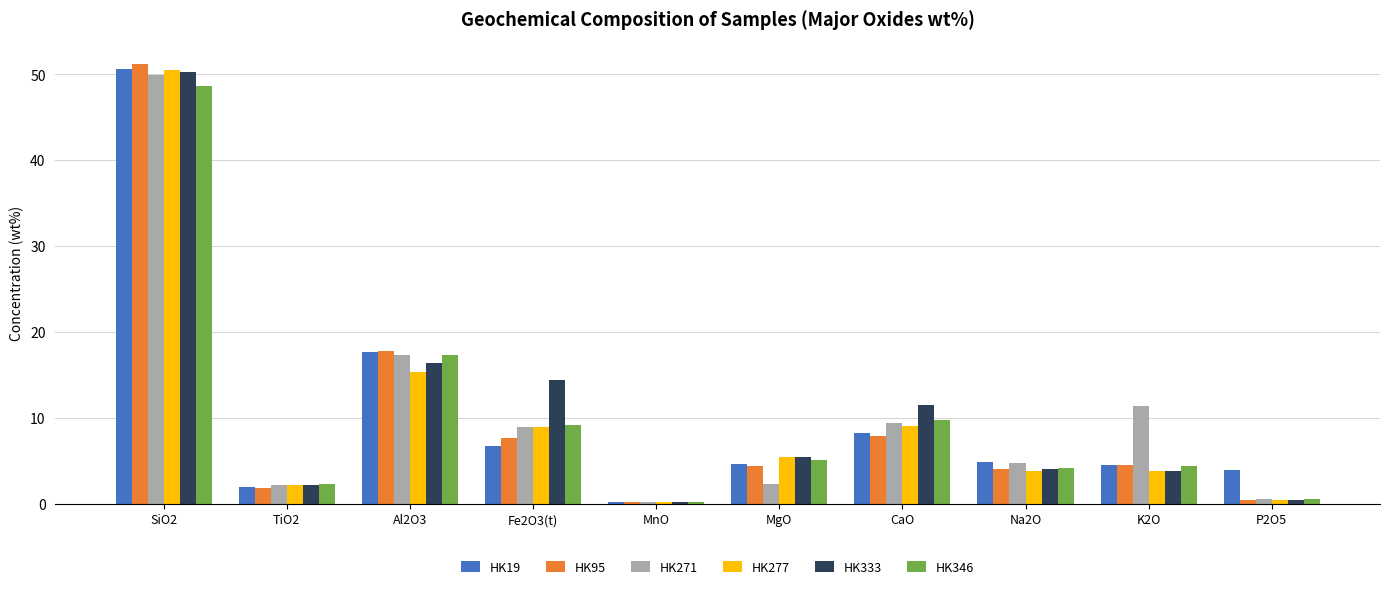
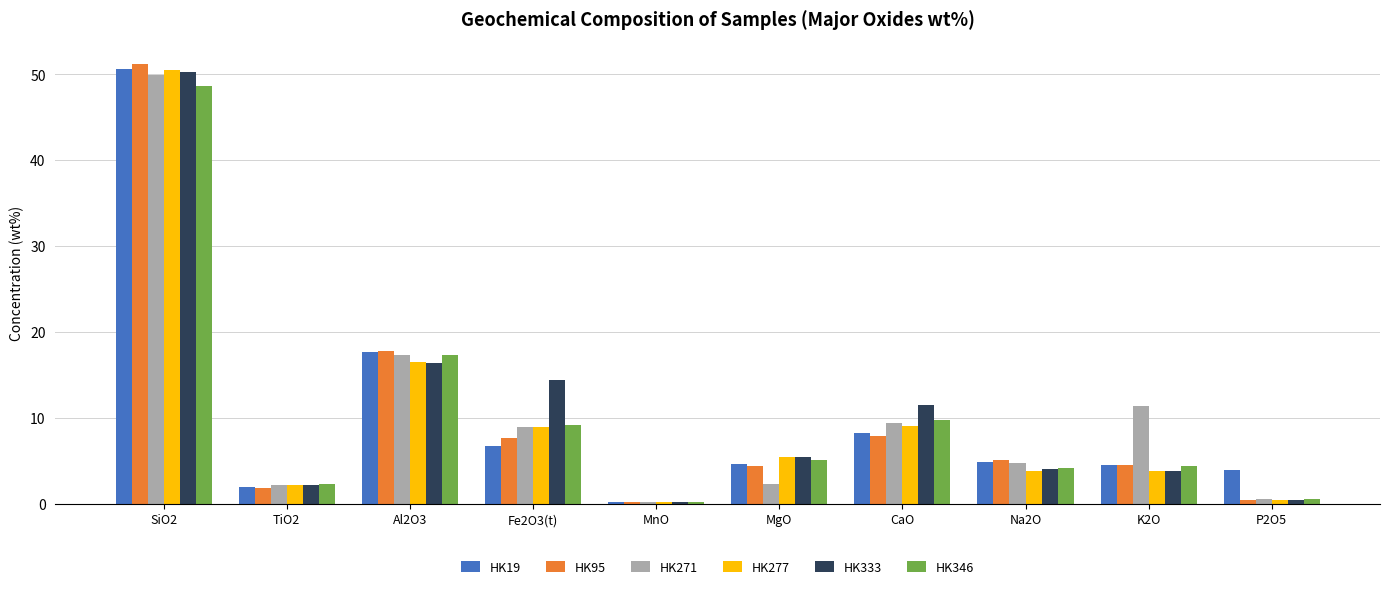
HK277, Al2O3: 15 -> 17
HK95, Na2O: 4 -> 5
